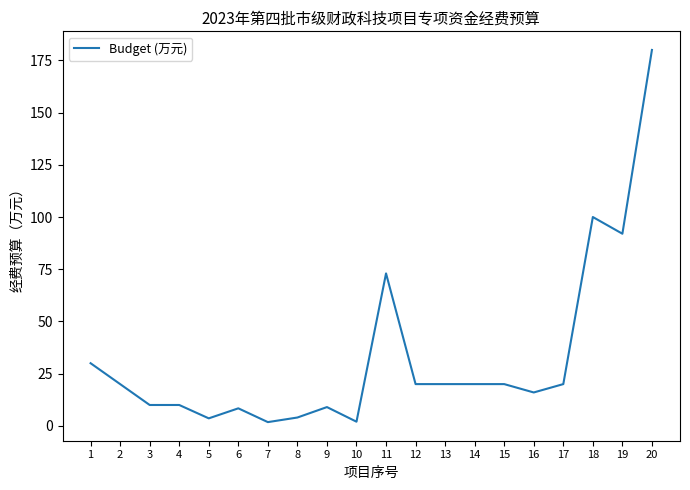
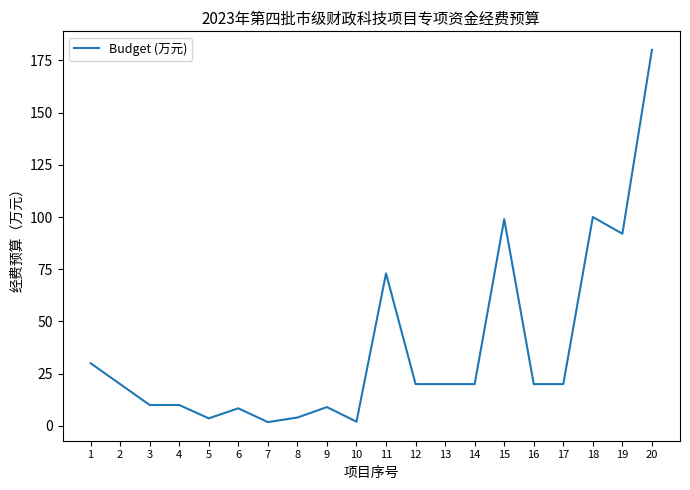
15: 20 -> 99
16: 16 -> 20
